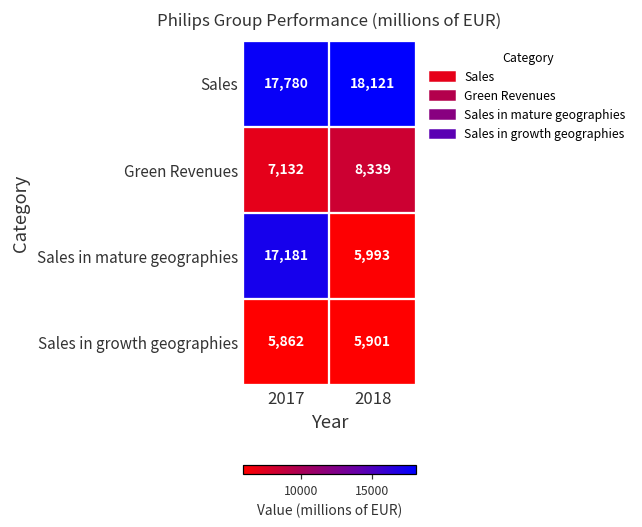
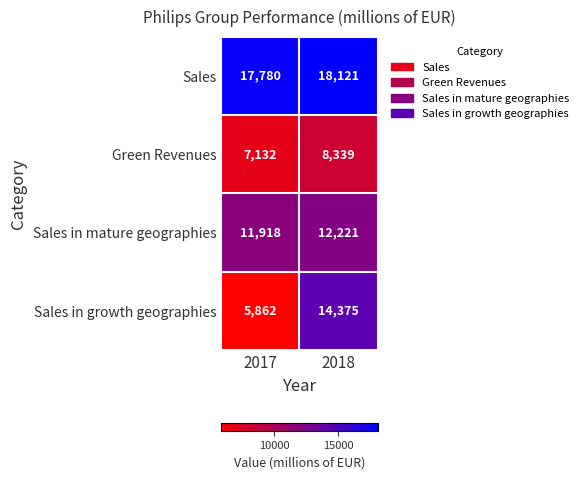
Sales in mature geographies, 2017: 17,181 -> 11,918
Sales in mature geographies, 2018: 5,993 -> 12,221
Sales in growth geographies, 2018: 5,901 -> 14,375
